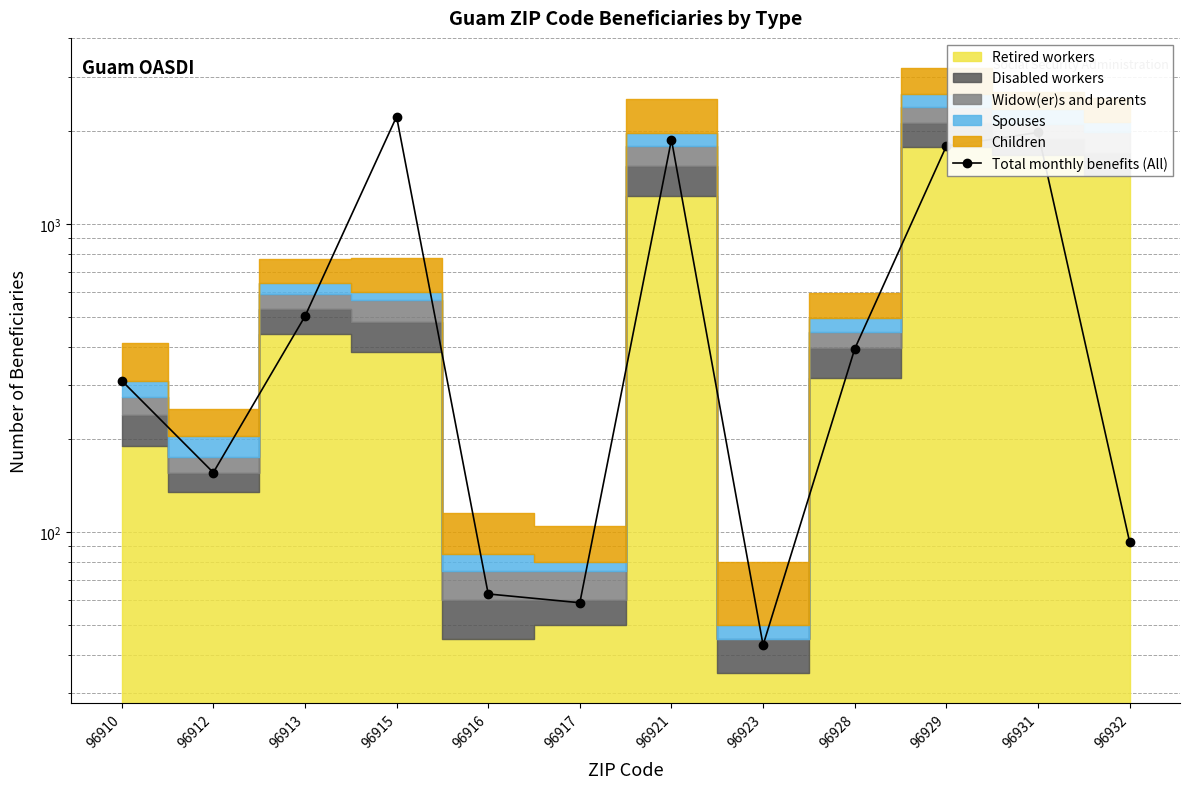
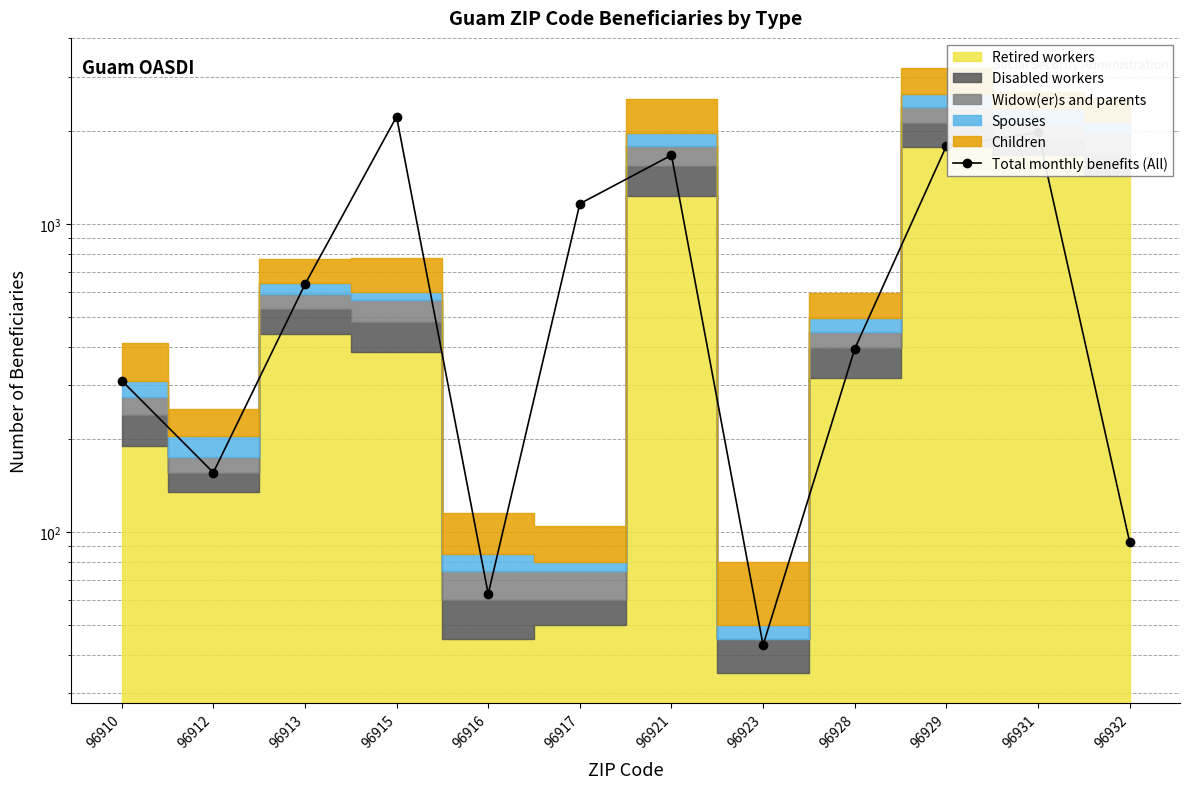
Total monthly benefits (All), 96913: 500 -> 640
Total monthly benefits (All), 96917: 59 -> 1160
Total monthly benefits (All), 96921: 1900 -> 1700
